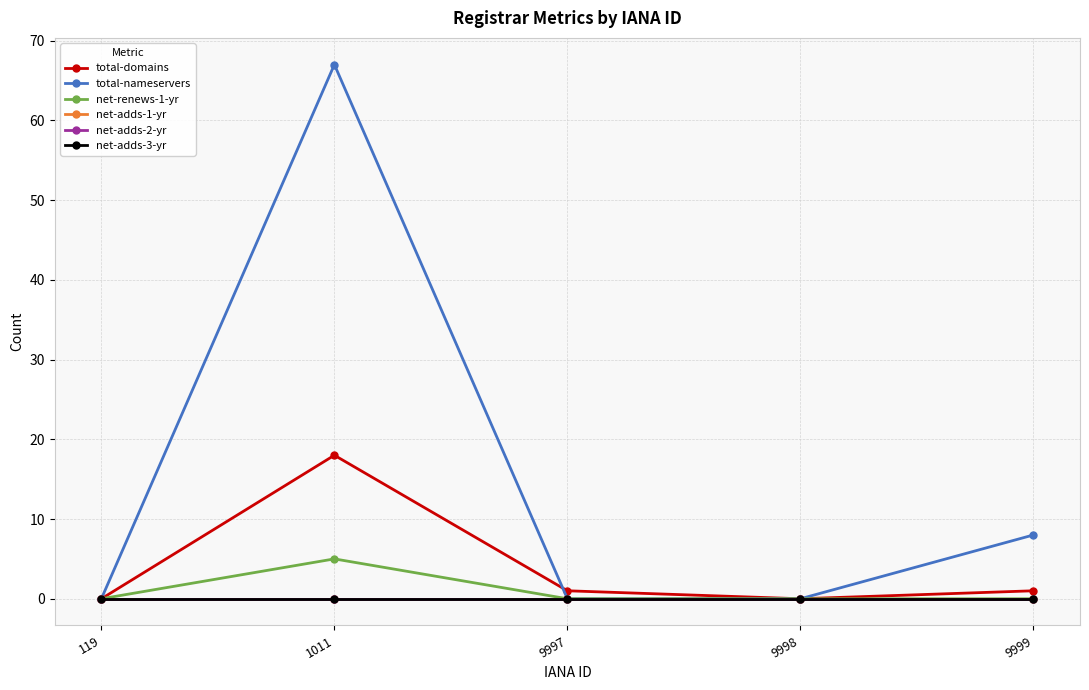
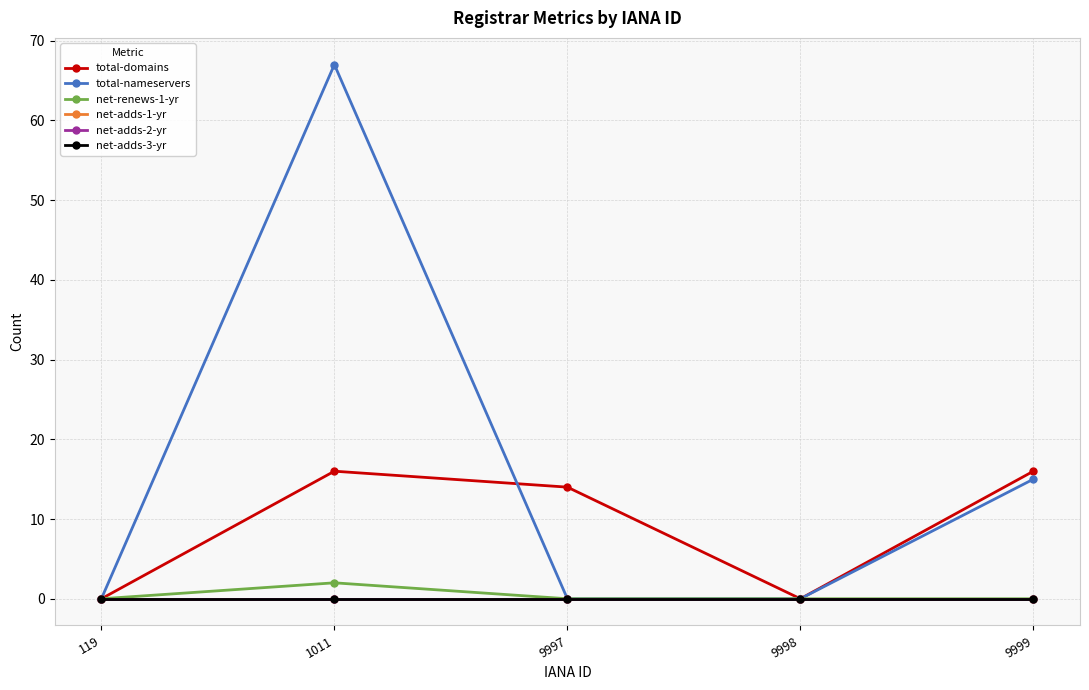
total-domains, 1011: 18 -> 16
net-renews-1-yr, 1011: 5 -> 2
total-domains, 9997: 1 -> 14
total-domains, 9999: 1 -> 16
total-nameservers, 9999: 8 -> 15
